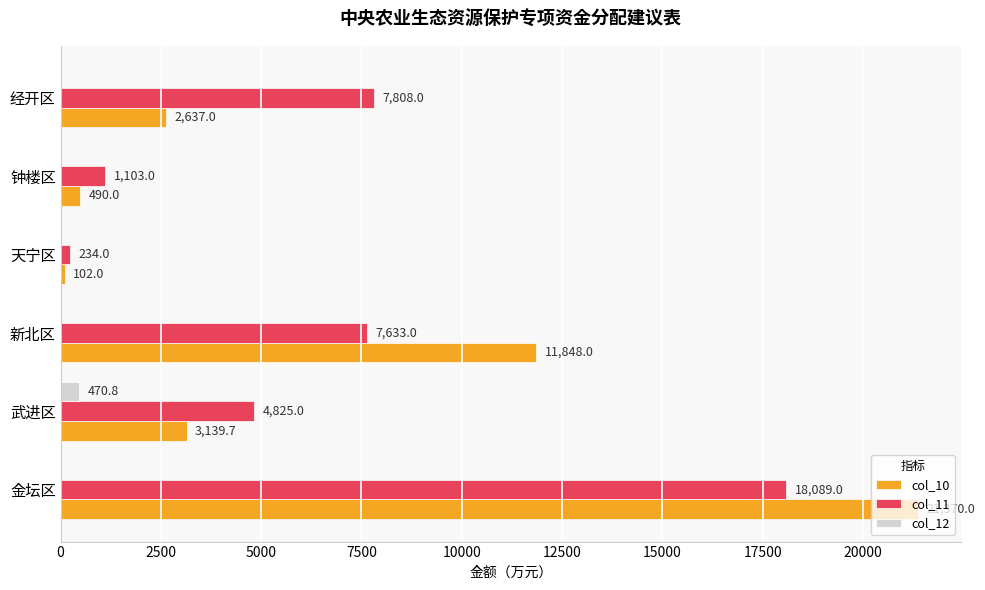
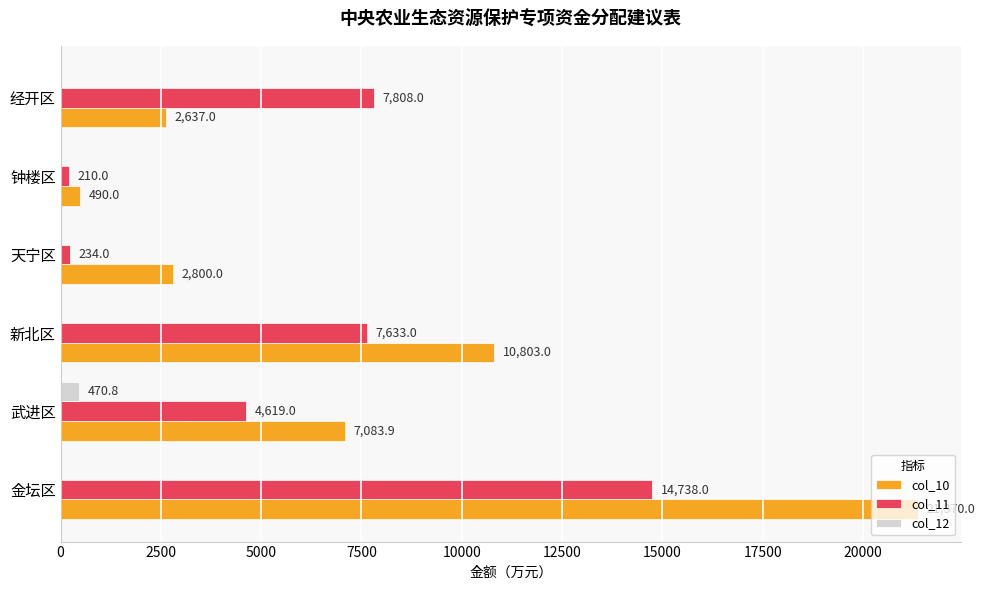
col_11, 钟楼区: 1,103.0 -> 210.0
col_10, 天宁区: 102.0 -> 2,800.0
col_10, 新北区: 11,848.0 -> 10,803.0
col_11, 武进区: 4,825.0 -> 4,619.0
col_10, 武进区: 3,139.7 -> 7,083.9
col_11, 金坛区: 18,089.0 -> 14,738.0
